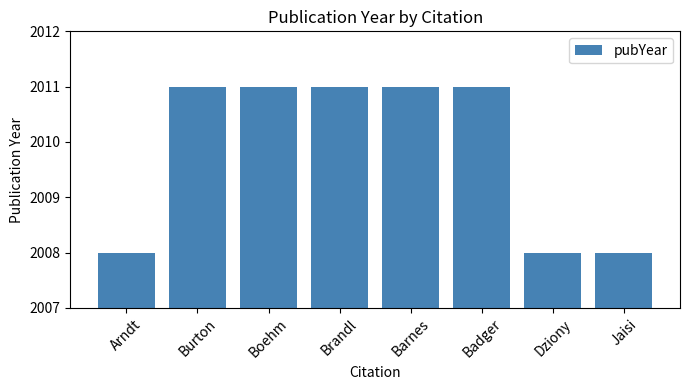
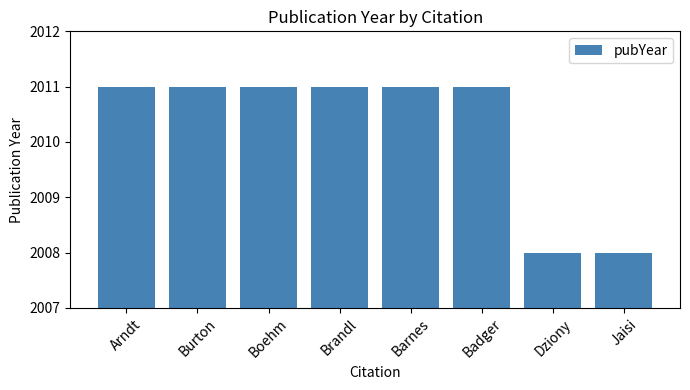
Arndt: 2008 -> 2011
